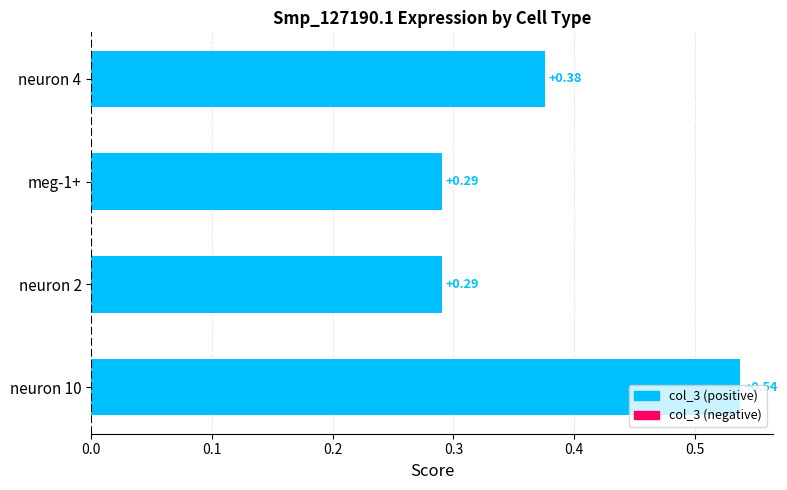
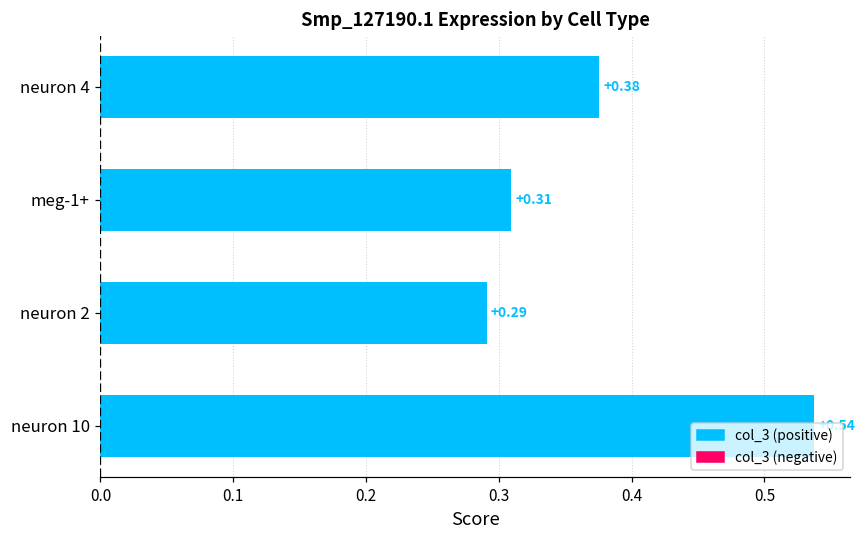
meg-1+: +0.29 -> +0.31
